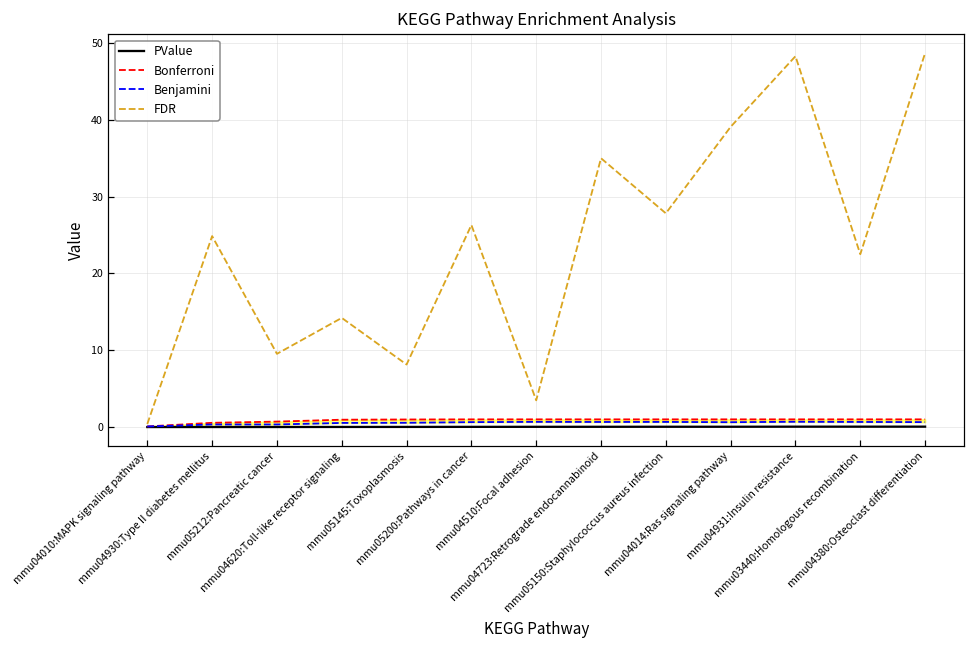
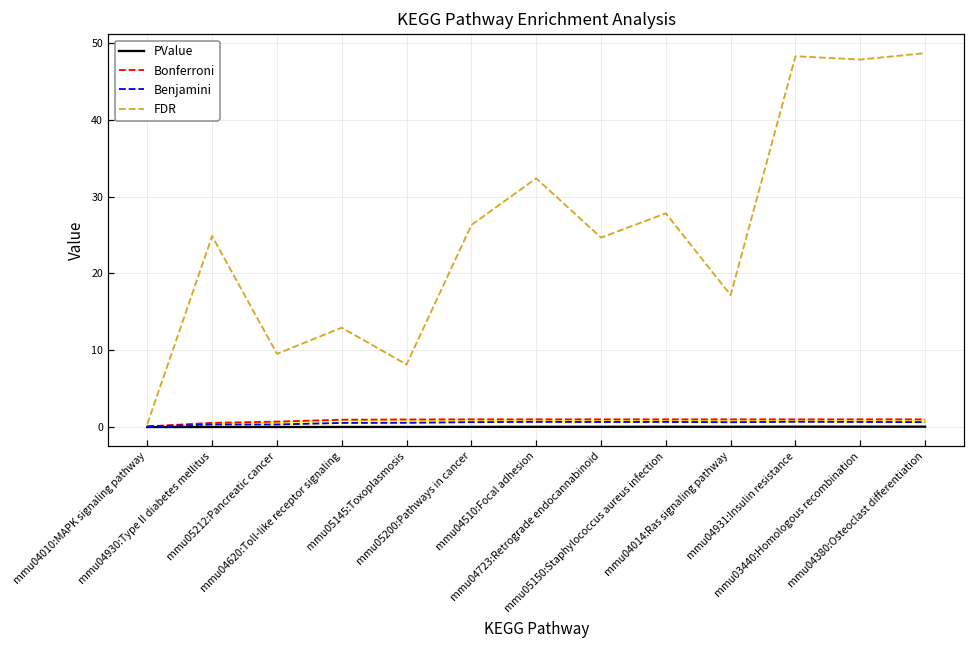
FDR, mmu04620:Toll-like receptor signaling: 14 -> 13
FDR, mmu04510:Focal adhesion: 3 -> 32
FDR, mmu04723:Retrograde endocannabinoid: 35 -> 25
FDR, mmu04014:Ras signaling pathway: 39 -> 17
FDR, mmu03440:Homologous recombination: 23 -> 48
